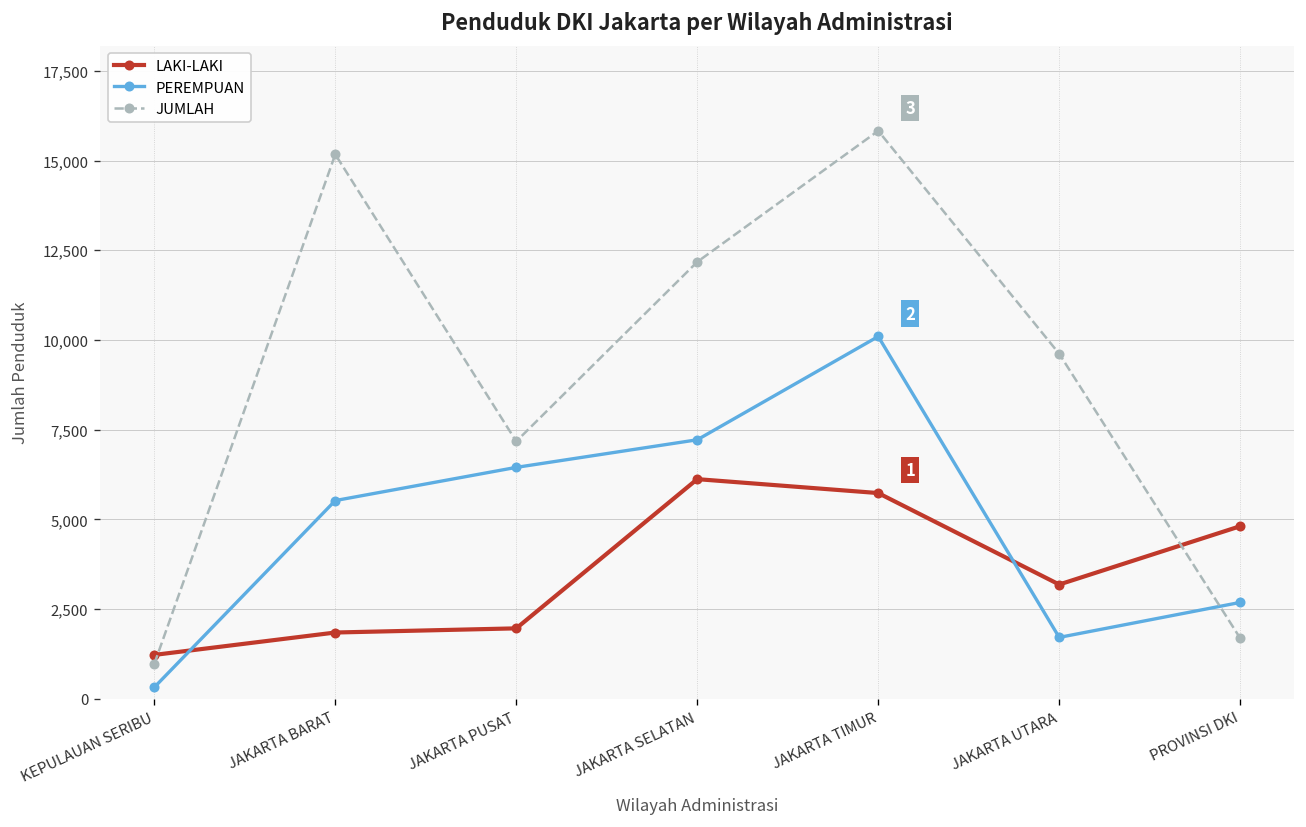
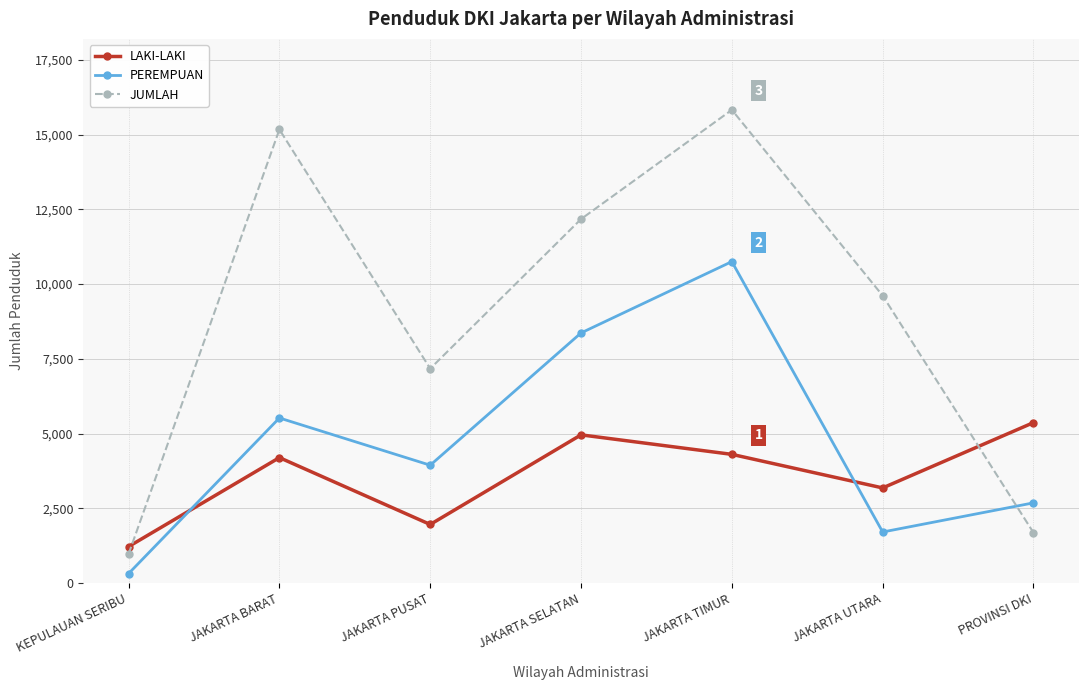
LAKI-LAKI, JAKARTA BARAT: 1,800 -> 4,200
PEREMPUAN, JAKARTA PUSAT: 6,400 -> 3,900
LAKI-LAKI, JAKARTA SELATAN: 6,100 -> 5,000
PEREMPUAN, JAKARTA SELATAN: 7,200 -> 8,400
LAKI-LAKI, JAKARTA TIMUR: 5,700 -> 4,300
PEREMPUAN, JAKARTA TIMUR: 10,100 -> 10,800
LAKI-LAKI, PROVINSI DKI: 4,800 -> 5,400
